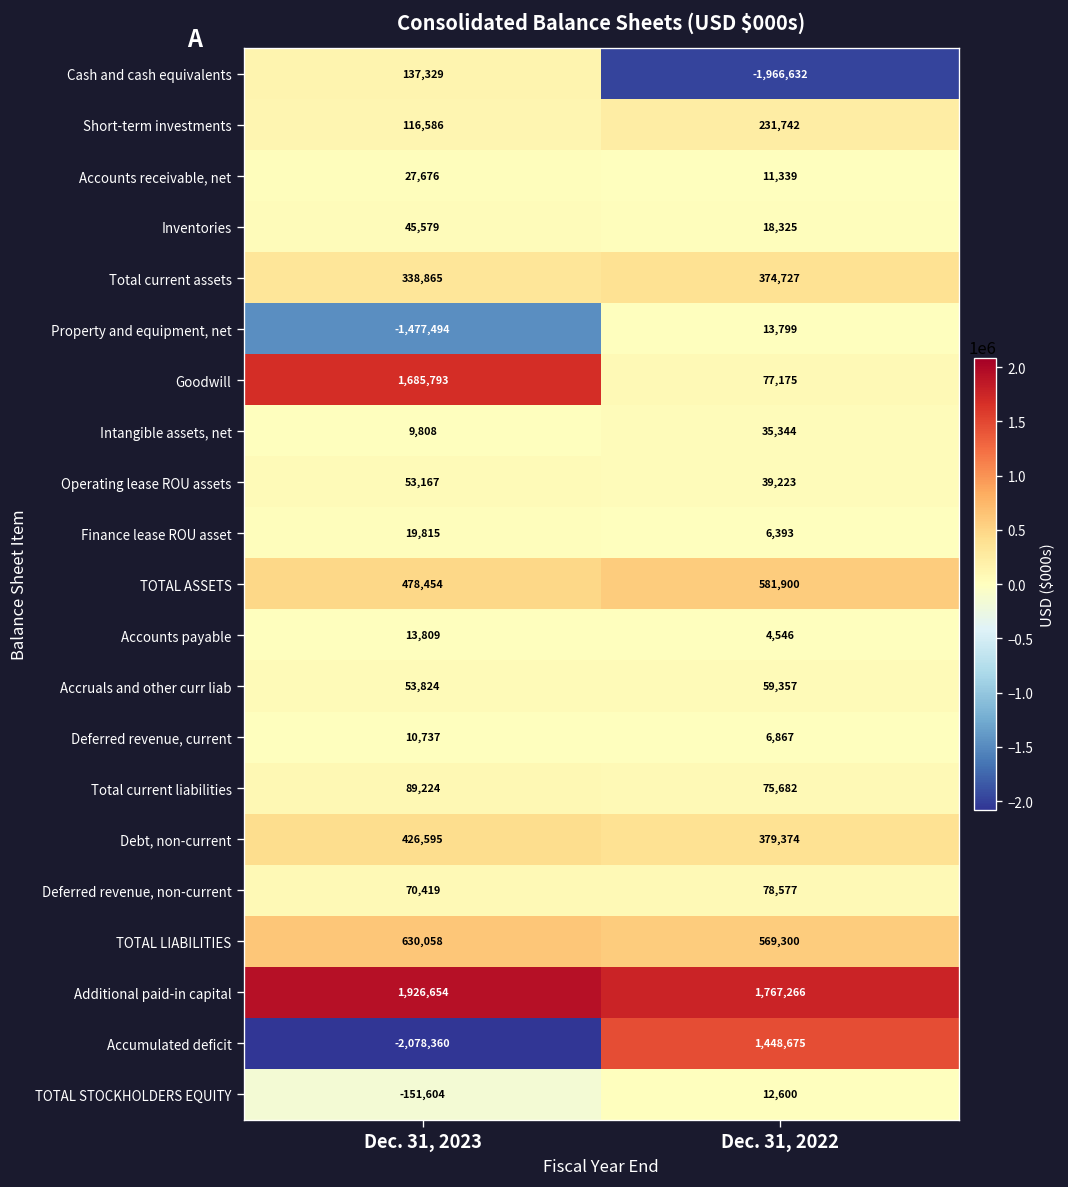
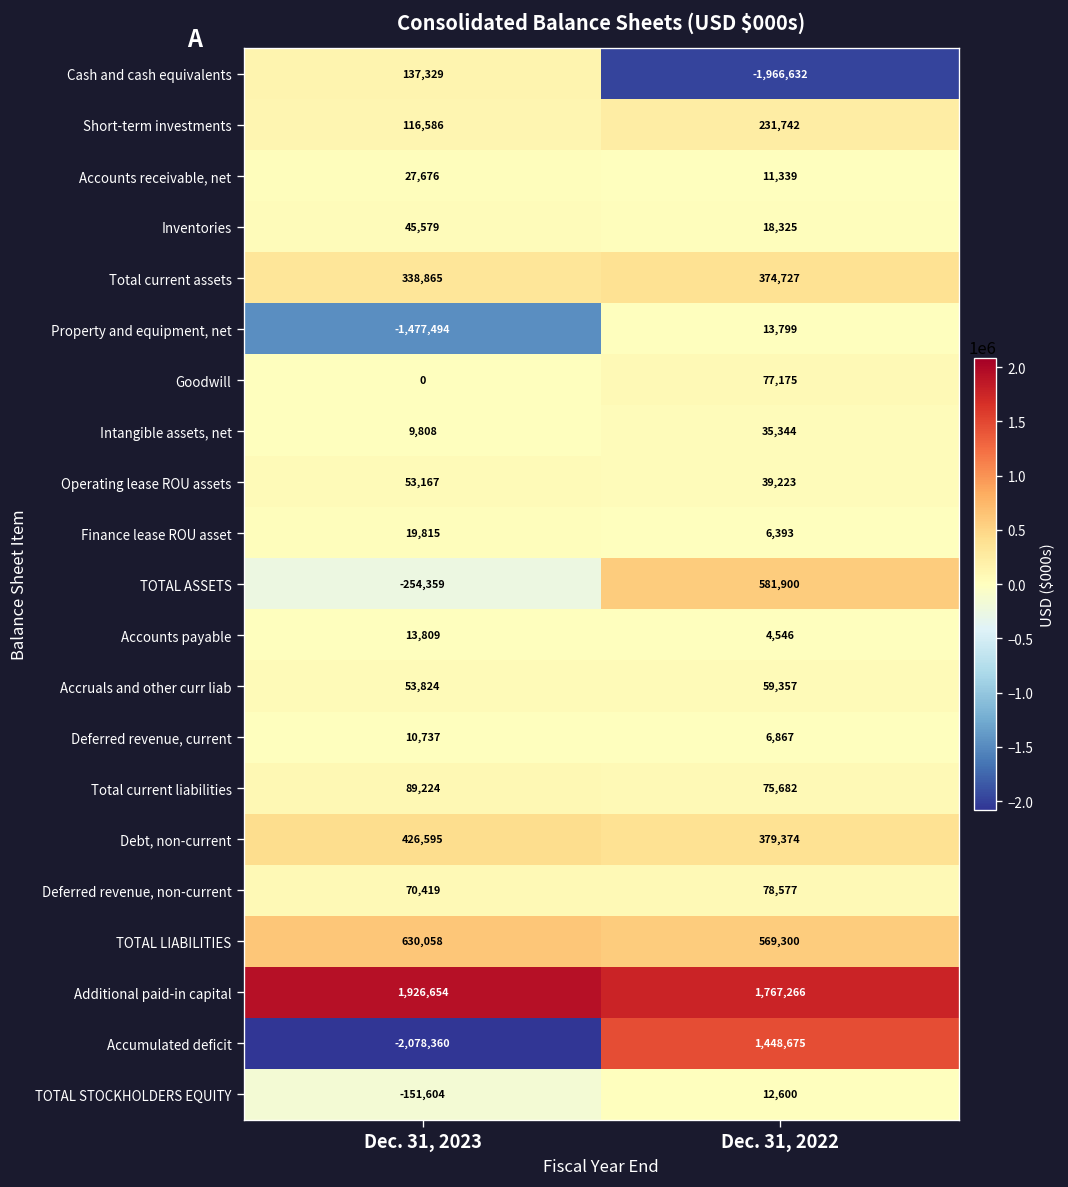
Goodwill, Dec. 31, 2023: 1,685,793 -> 0
TOTAL ASSETS, Dec. 31, 2023: 478,454 -> -254,359
